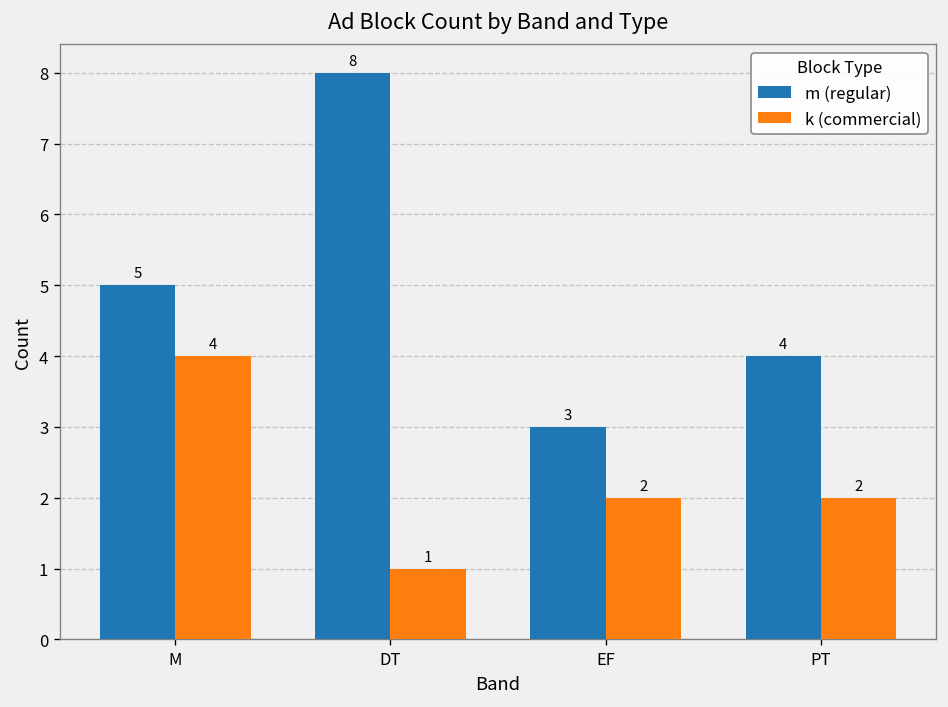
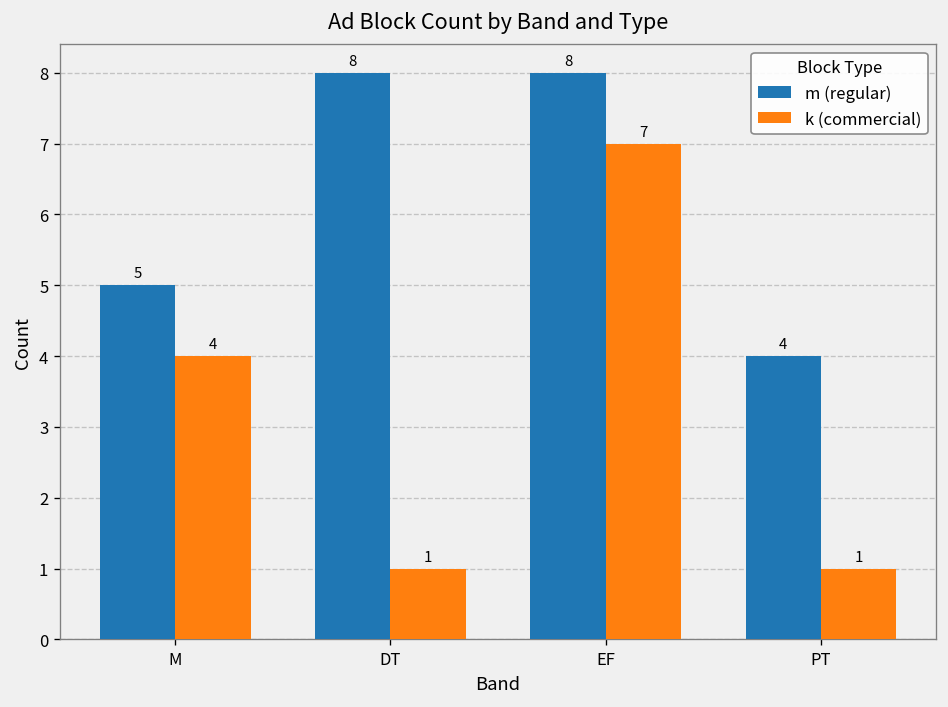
m (regular), EF: 3 -> 8
k (commercial), EF: 2 -> 7
k (commercial), PT: 2 -> 1
